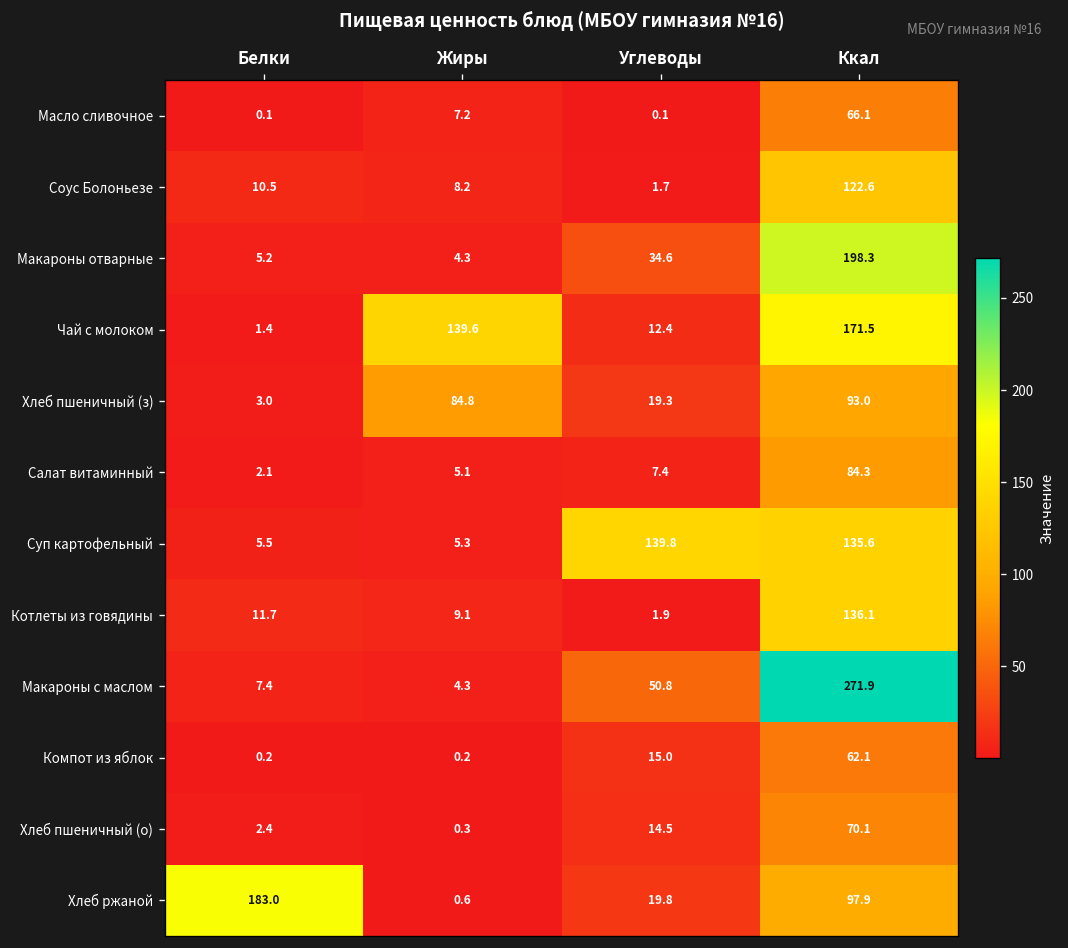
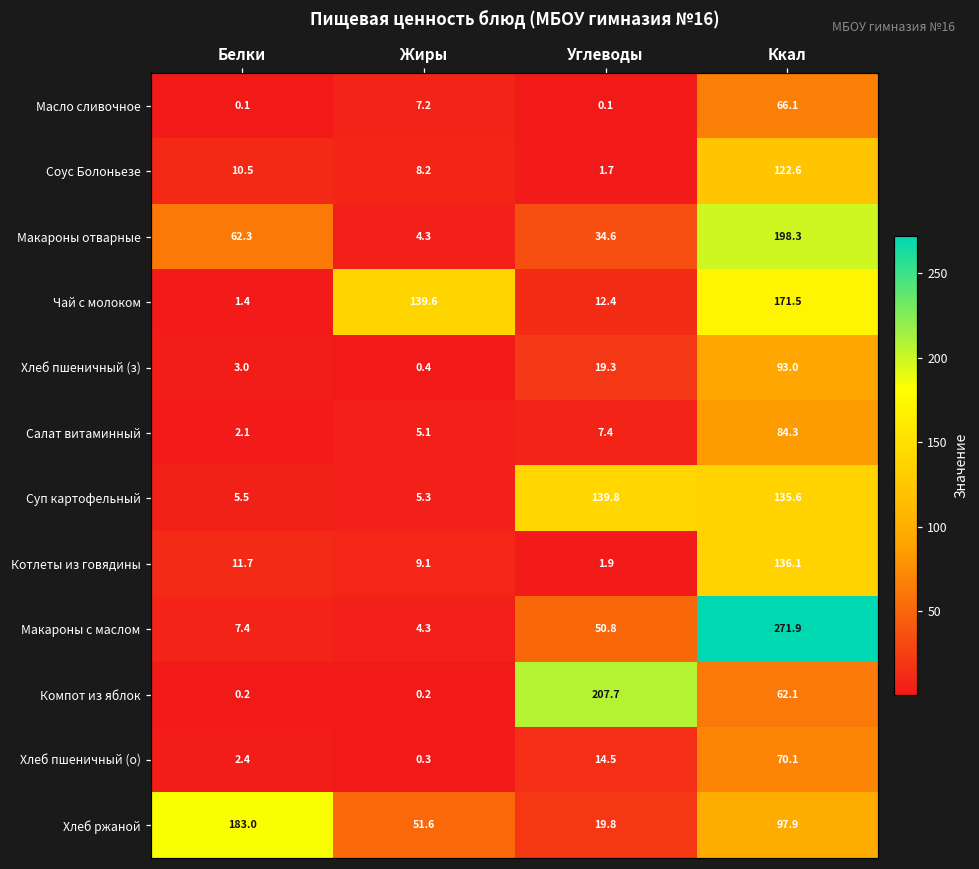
Макароны отварные, Белки: 5.2 -> 62.3
Хлеб пшеничный (з), Жиры: 84.8 -> 0.4
Компот из яблок, Углеводы: 15.0 -> 207.7
Хлеб ржаной, Жиры: 0.6 -> 51.6
